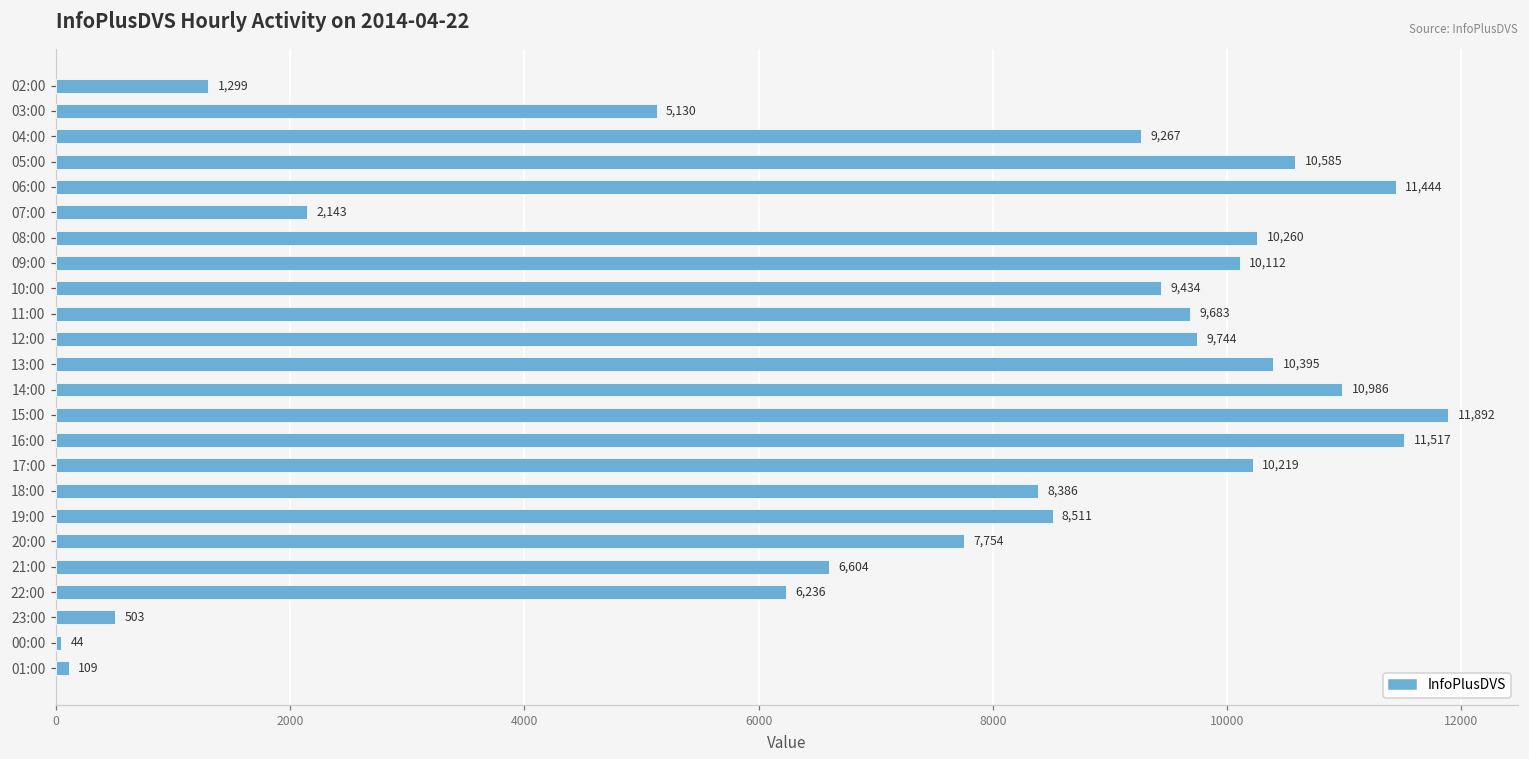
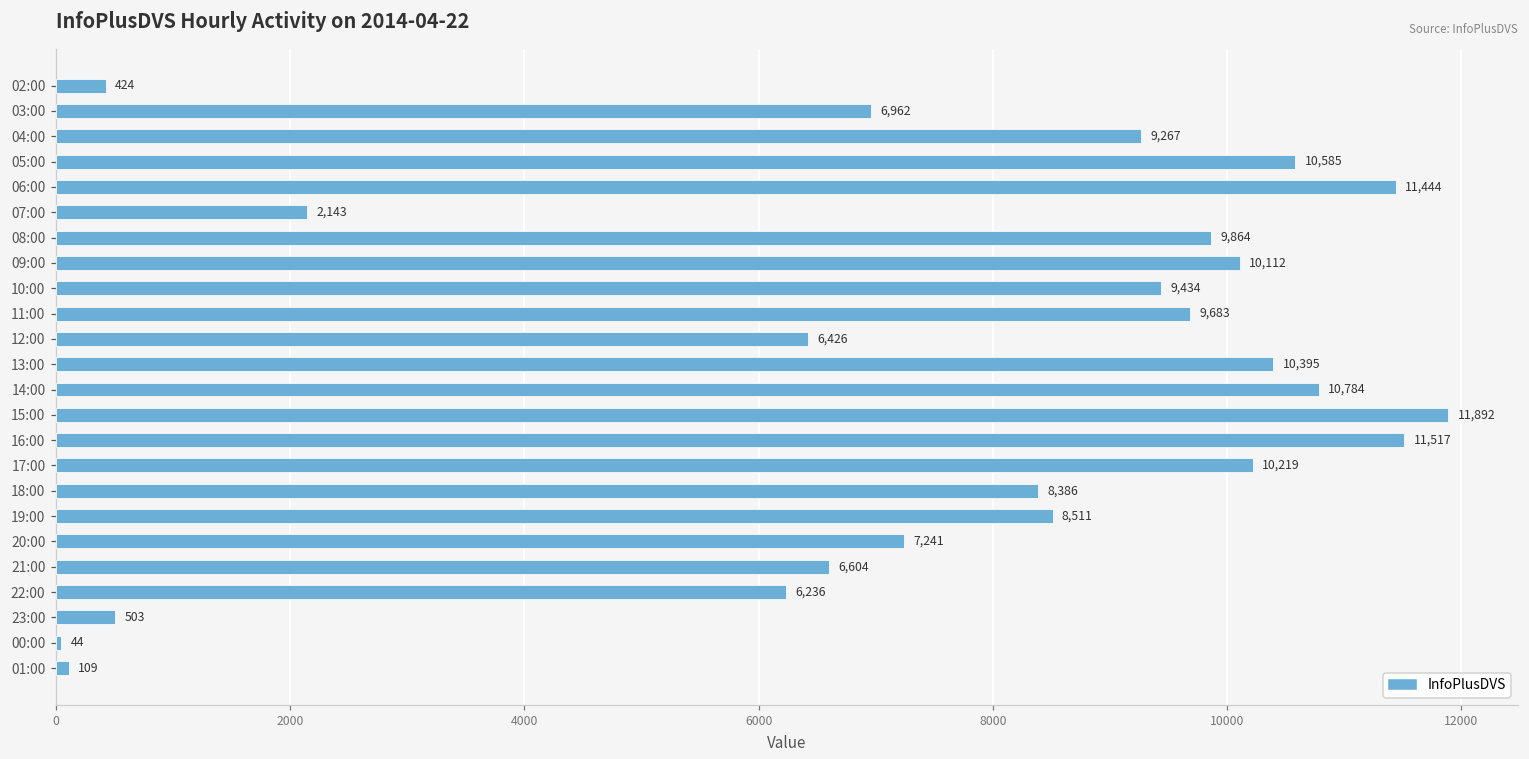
02:00: 1,299 -> 424
03:00: 5,130 -> 6,962
08:00: 10,260 -> 9,864
12:00: 9,744 -> 6,426
14:00: 10,986 -> 10,784
20:00: 7,754 -> 7,241
